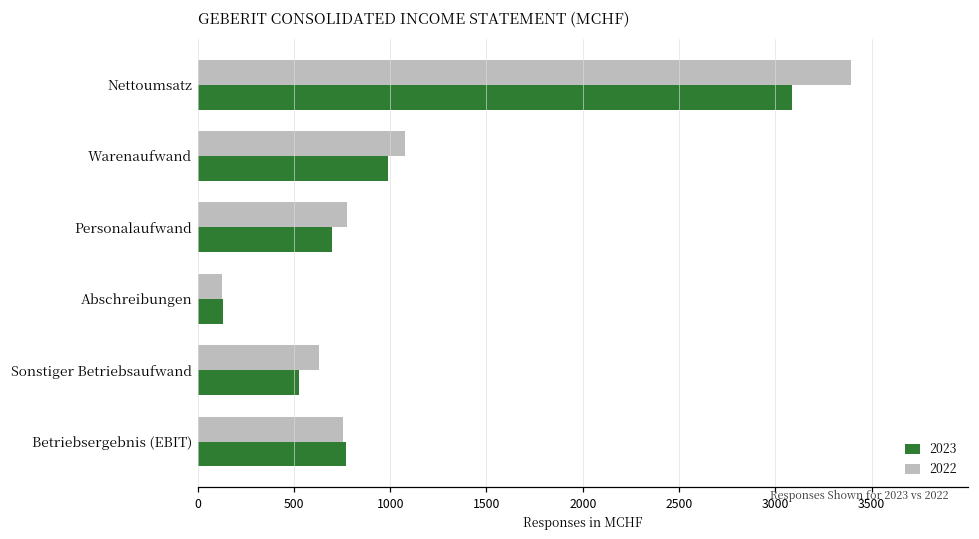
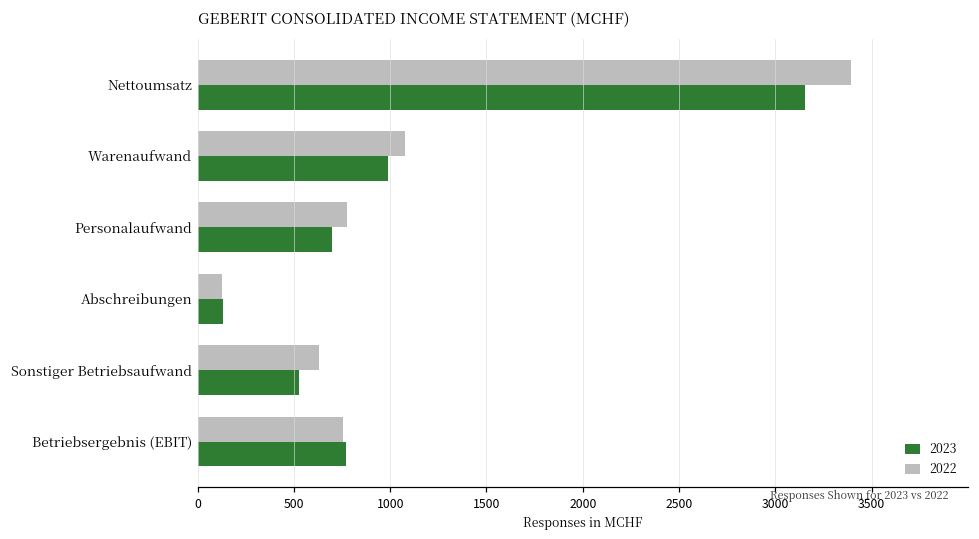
2023, Nettoumsatz: 3080 -> 3150
